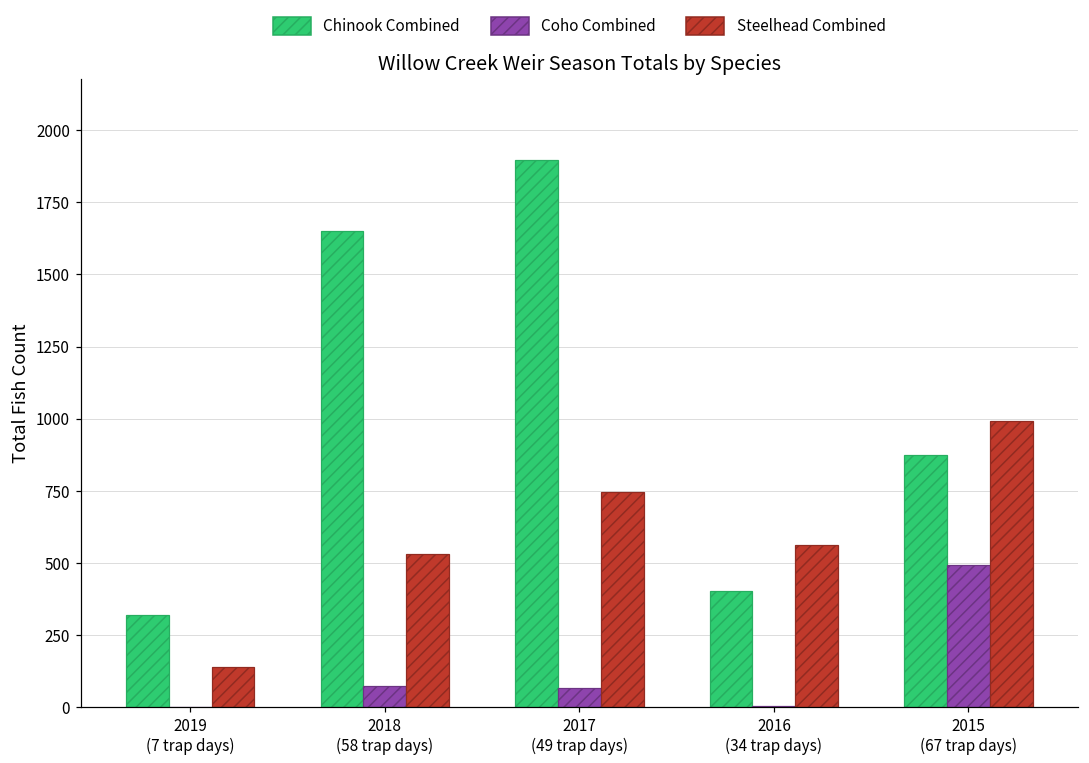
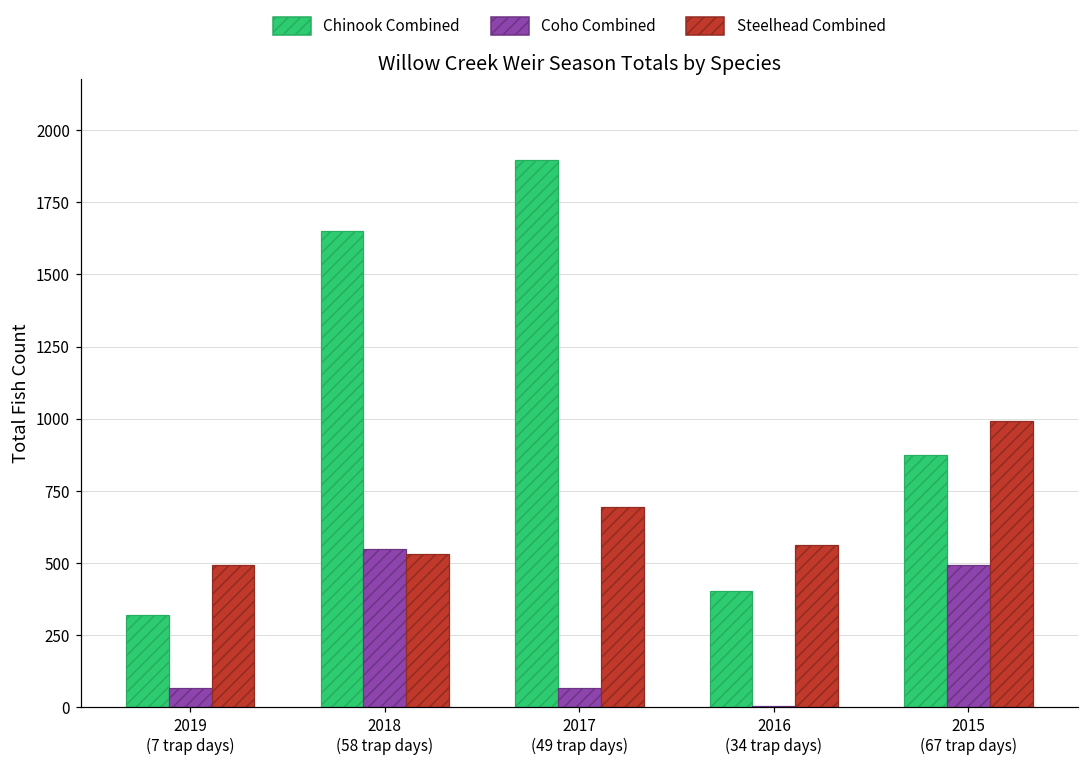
Coho Combined, 2019 (7 trap days): 0 -> 70
Steelhead Combined, 2019 (7 trap days): 140 -> 490
Coho Combined, 2018 (58 trap days): 70 -> 550
Steelhead Combined, 2017 (49 trap days): 750 -> 690
